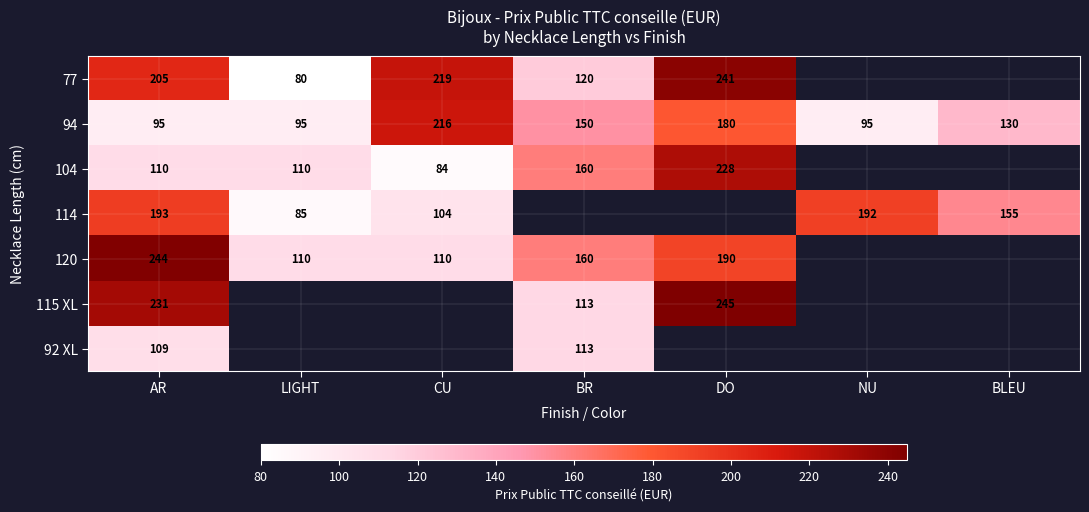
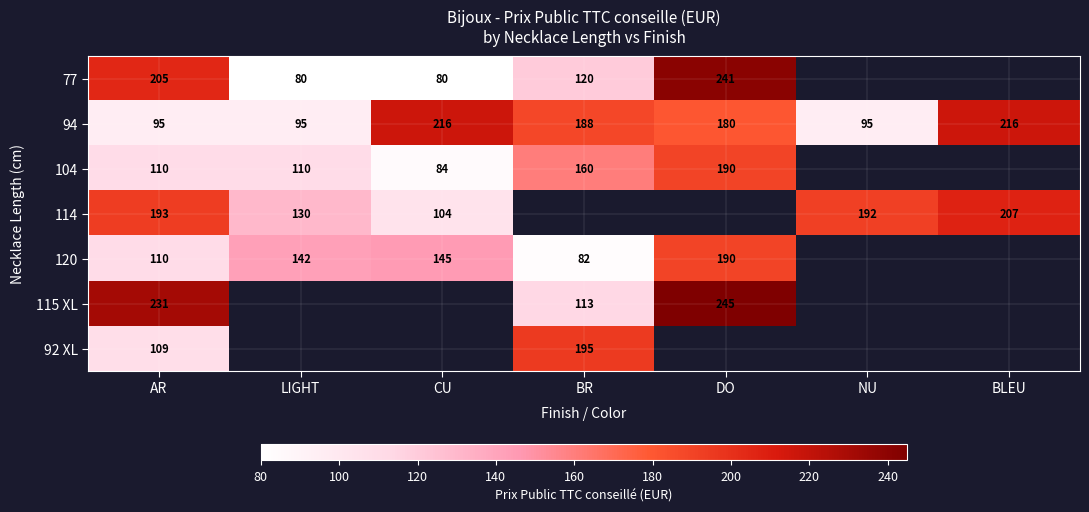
77, CU: 219 -> 80
94, BR: 150 -> 188
94, BLEU: 130 -> 216
104, DO: 228 -> 190
114, LIGHT: 85 -> 130
114, BLEU: 155 -> 207
120, AR: 244 -> 110
120, LIGHT: 110 -> 142
120, CU: 110 -> 145
120, BR: 160 -> 82
92 XL, BR: 113 -> 195
